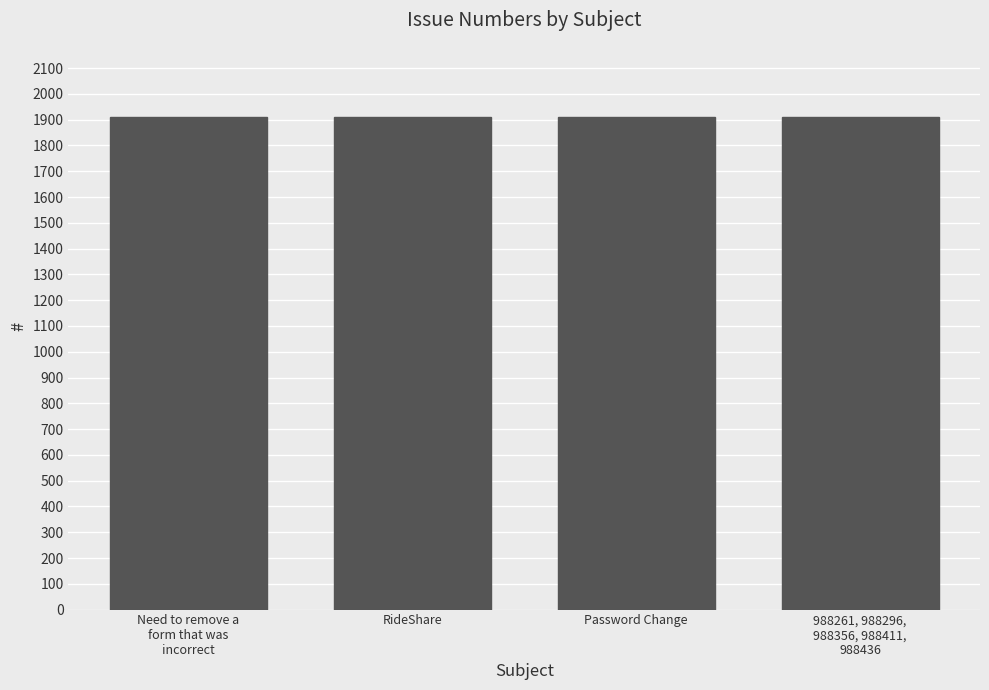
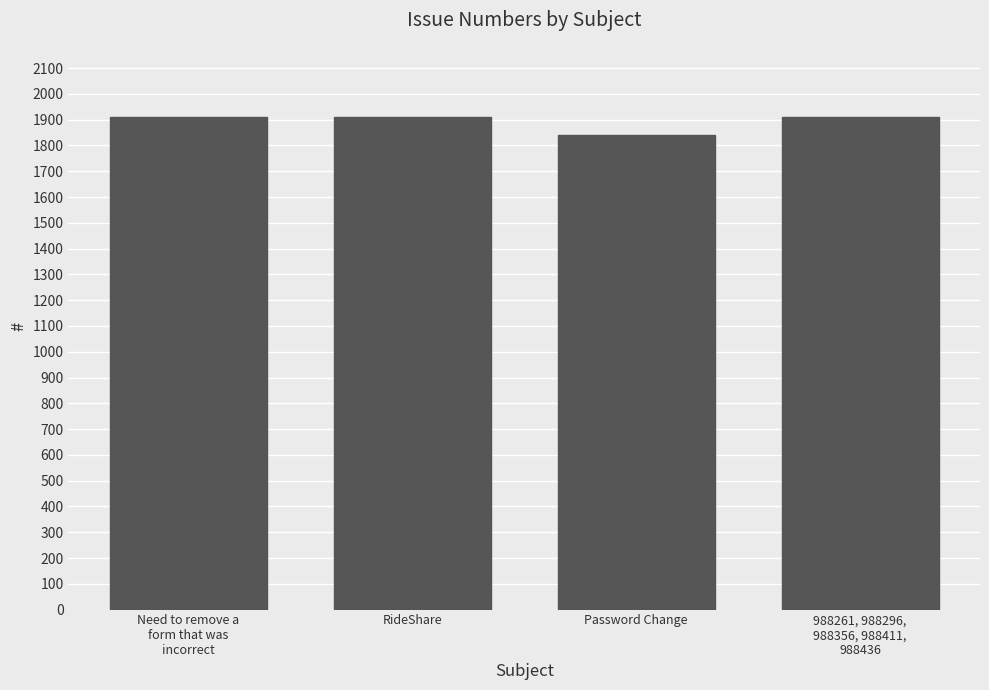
Password Change: 1910 -> 1840
